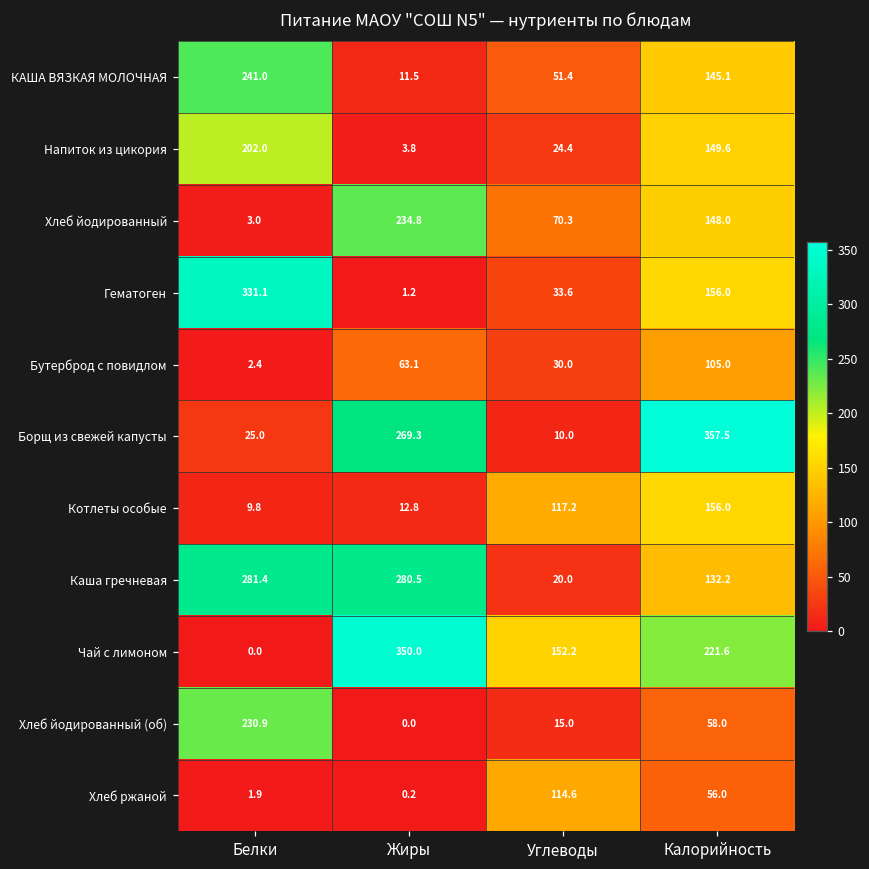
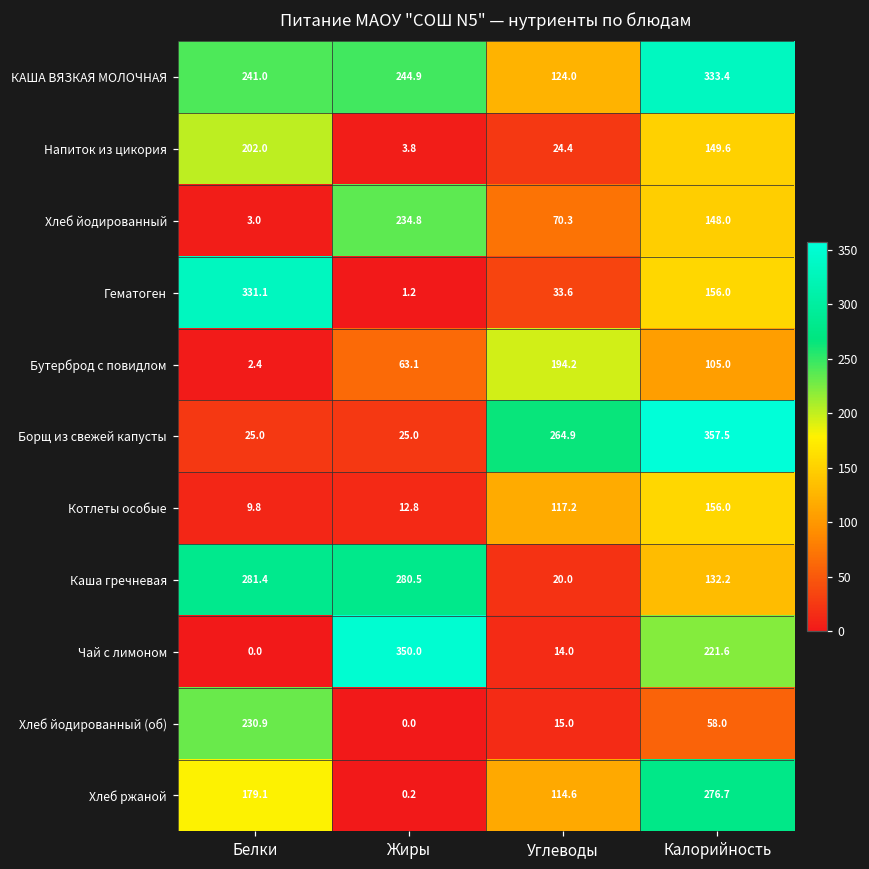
КАША ВЯЗКАЯ МОЛОЧНАЯ, Жиры: 11.5 -> 244.9
КАША ВЯЗКАЯ МОЛОЧНАЯ, Углеводы: 51.4 -> 124.0
КАША ВЯЗКАЯ МОЛОЧНАЯ, Калорийность: 145.1 -> 333.4
Бутерброд с повидлом, Углеводы: 30.0 -> 194.2
Борщ из свежей капусты, Жиры: 269.3 -> 25.0
Борщ из свежей капусты, Углеводы: 10.0 -> 264.9
Чай с лимоном, Углеводы: 152.2 -> 14.0
Хлеб ржаной, Белки: 1.9 -> 179.1
Хлеб ржаной, Калорийность: 56.0 -> 276.7
